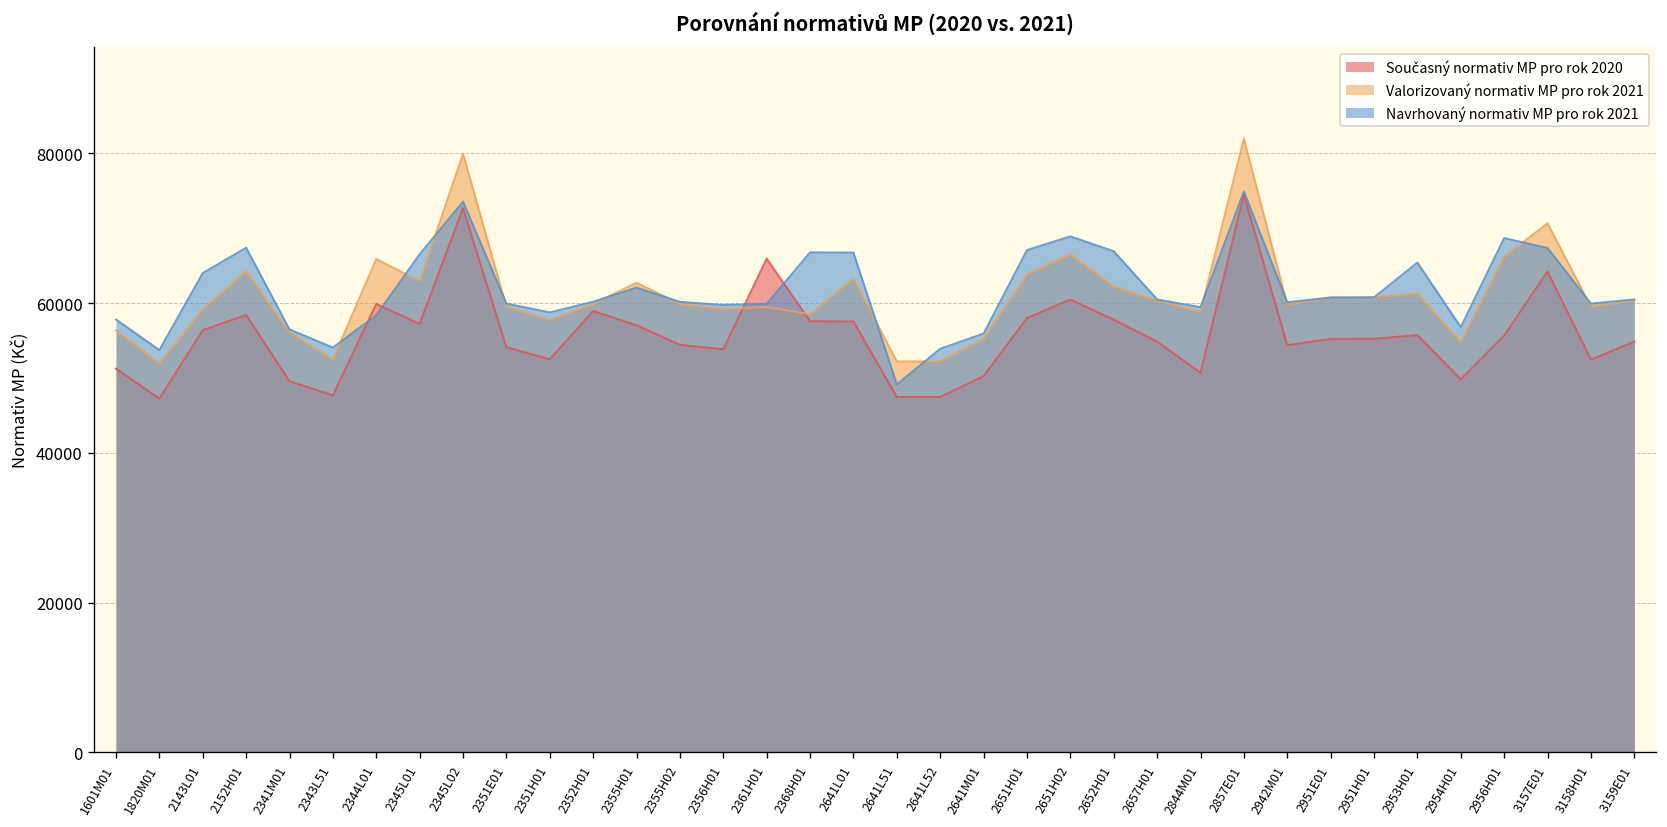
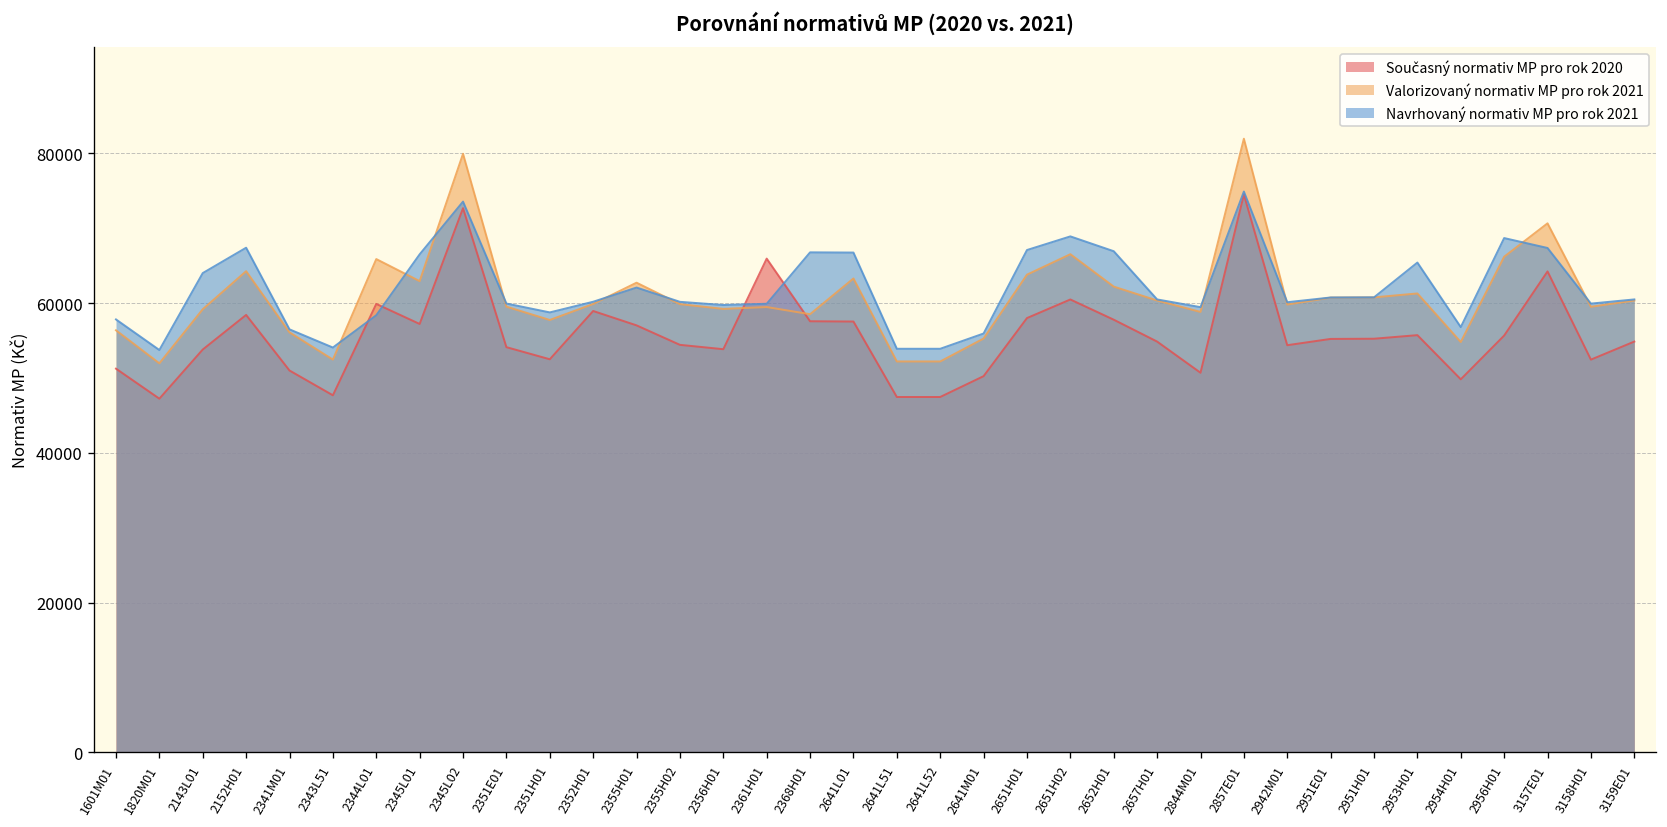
Současný normativ MP pro rok 2020, 2143L01: 56000 -> 54000
Současný normativ MP pro rok 2020, 2341M01: 50000 -> 51000
Navrhovaný normativ MP pro rok 2021, 2641L51: 49000 -> 54000
